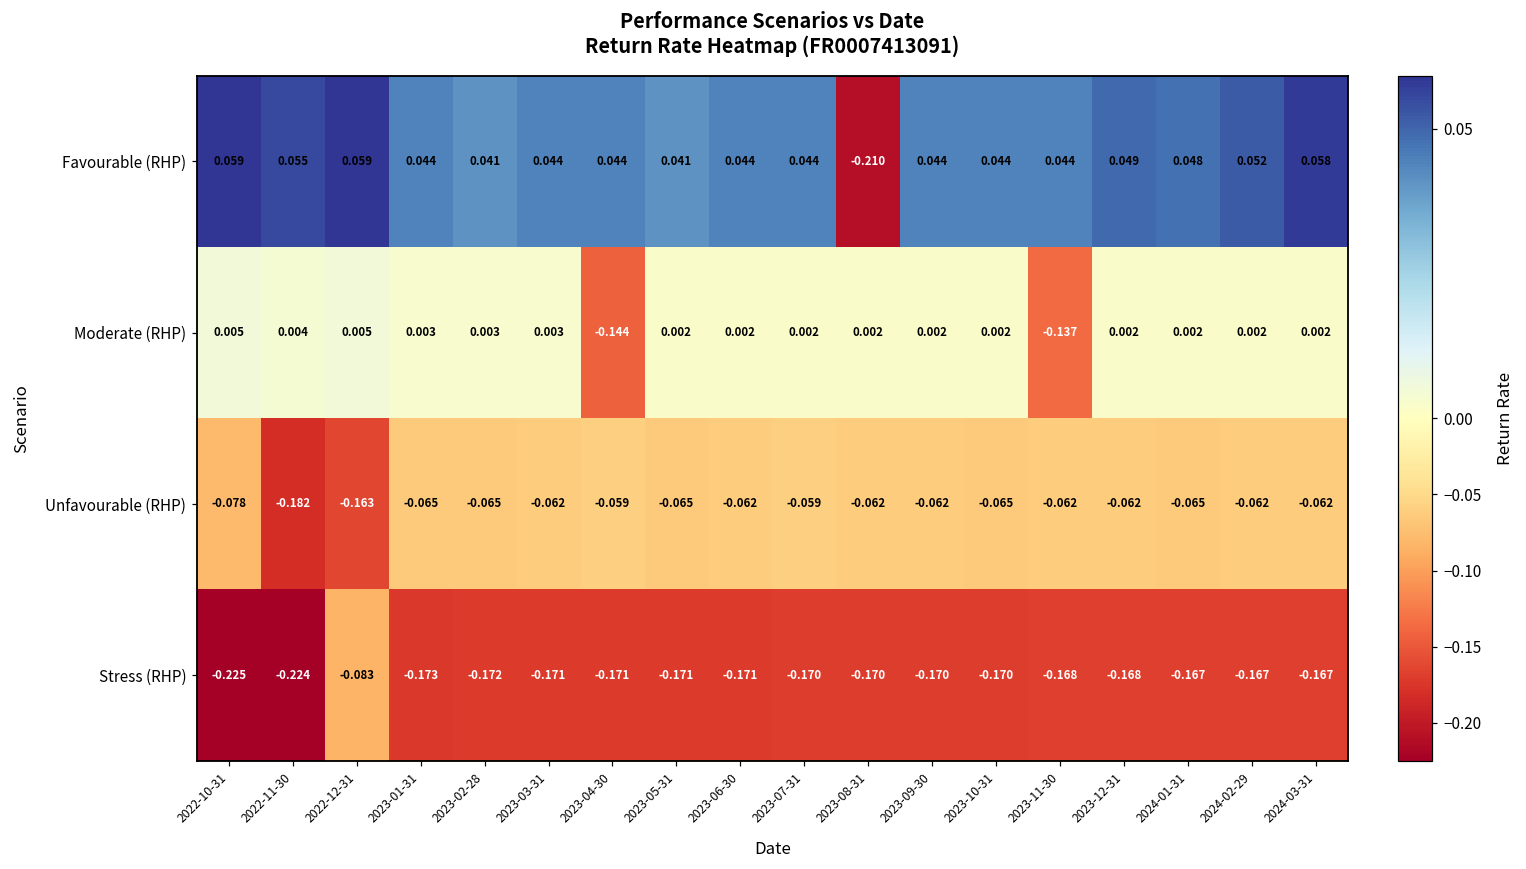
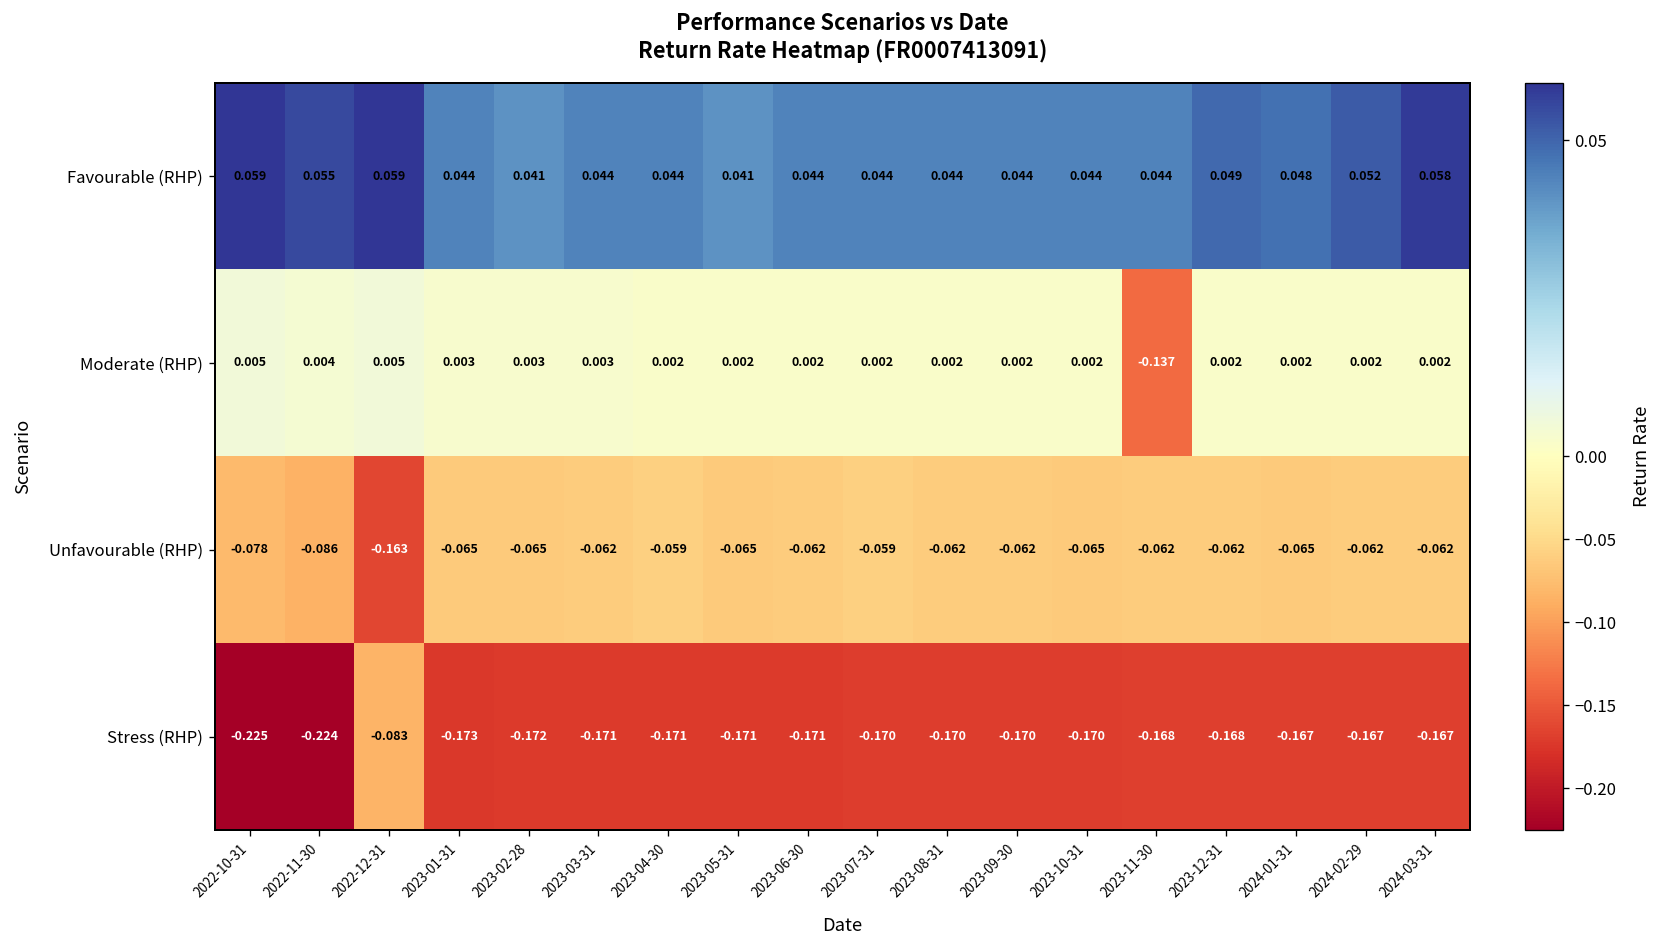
Favourable (RHP), 2023-08-31: -0.210 -> 0.044
Moderate (RHP), 2023-04-30: -0.144 -> 0.002
Unfavourable (RHP), 2022-11-30: -0.182 -> -0.086
